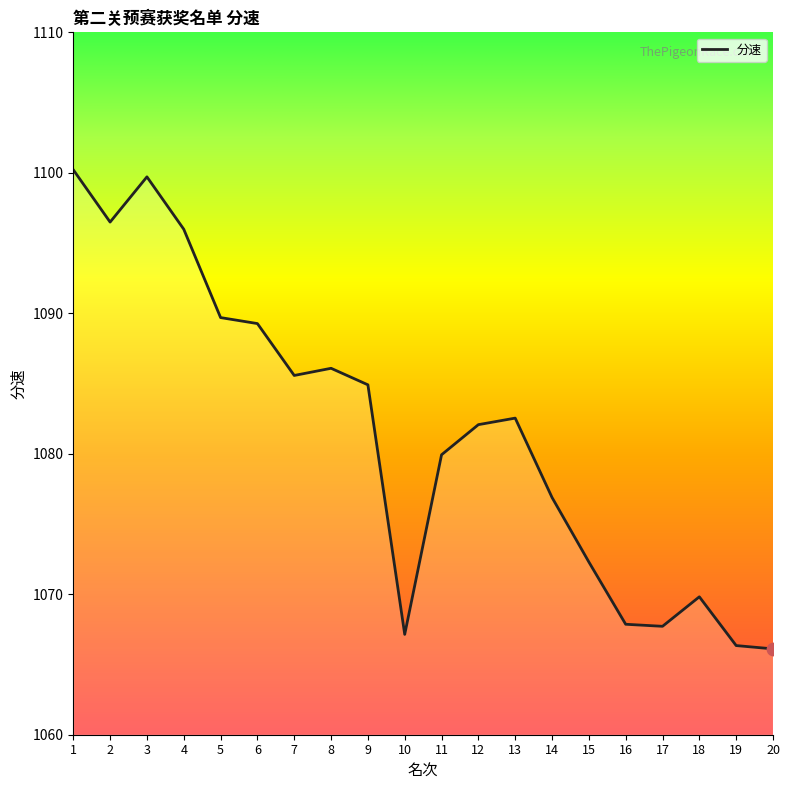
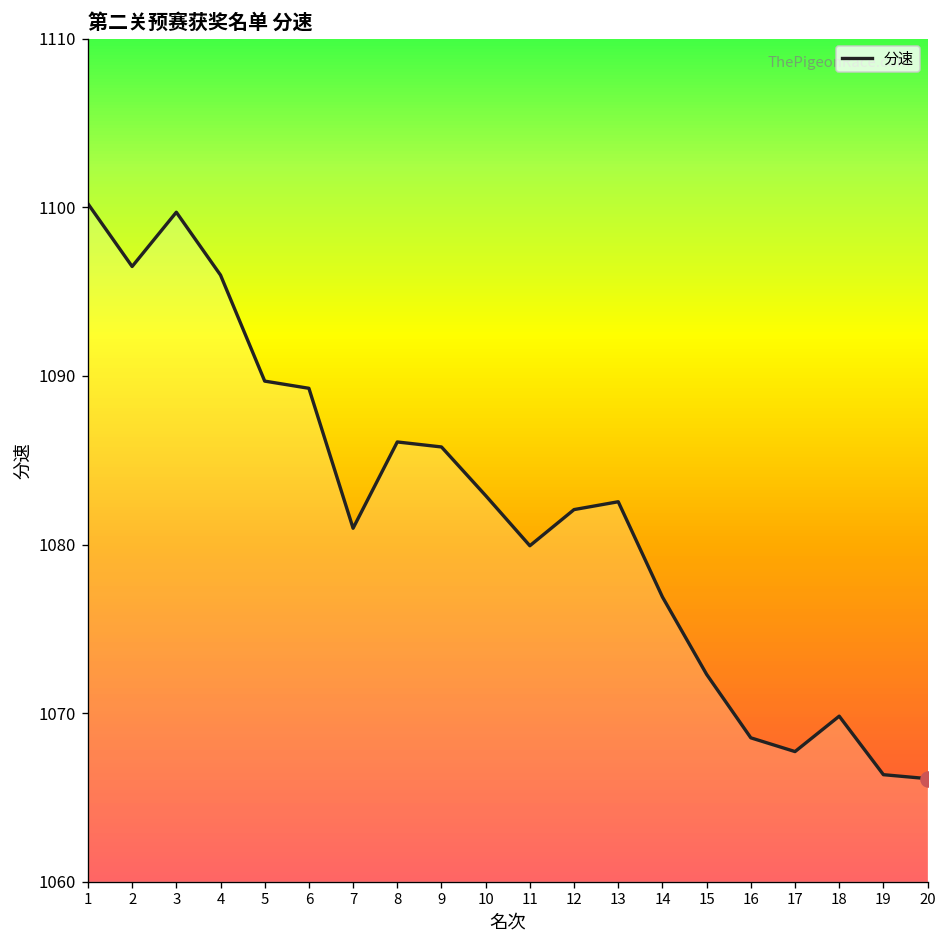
分速, 7: 1085.6 -> 1081.0
分速, 9: 1084.9 -> 1085.8
分速, 10: 1067.1 -> 1082.9
分速, 16: 1067.9 -> 1068.5
